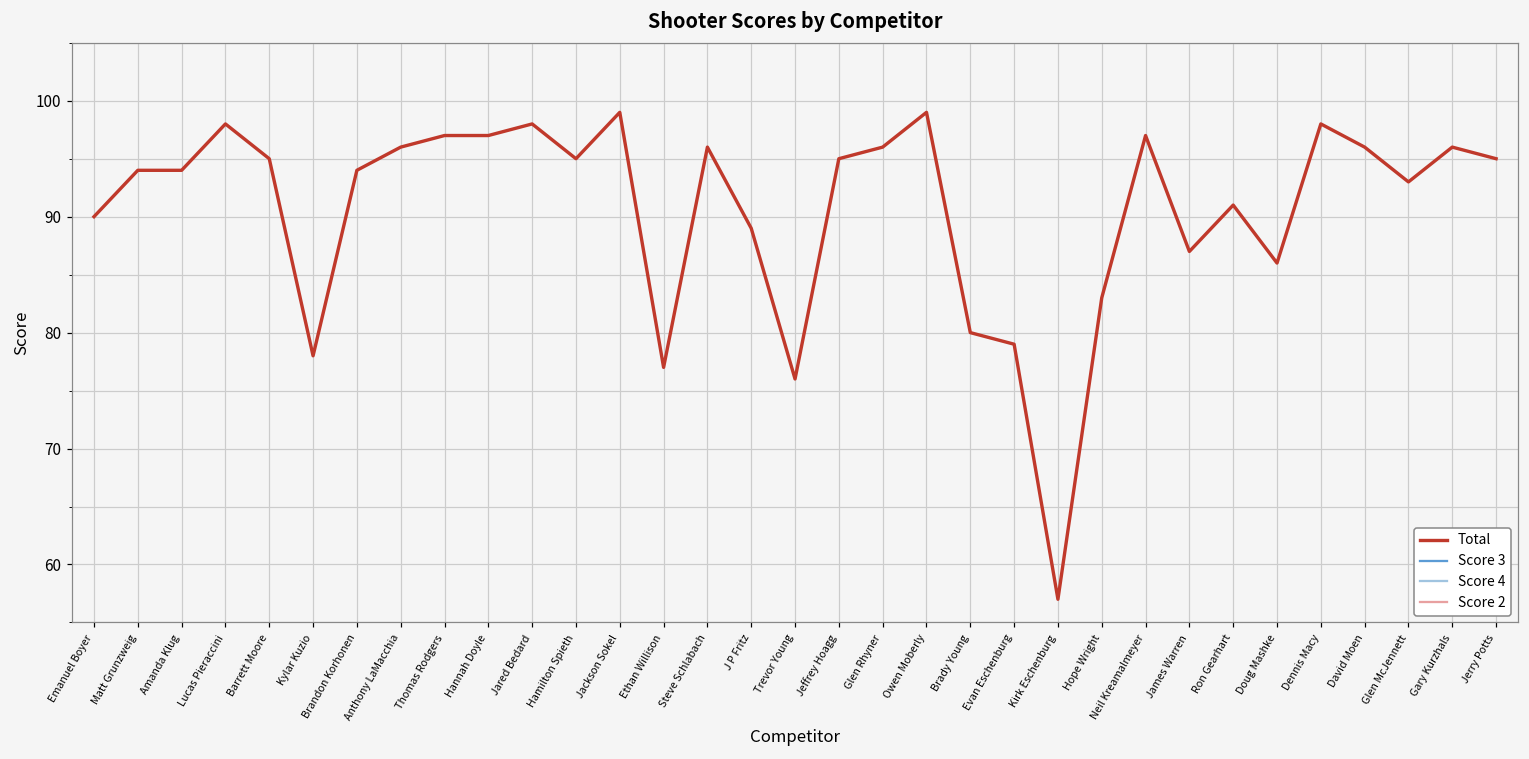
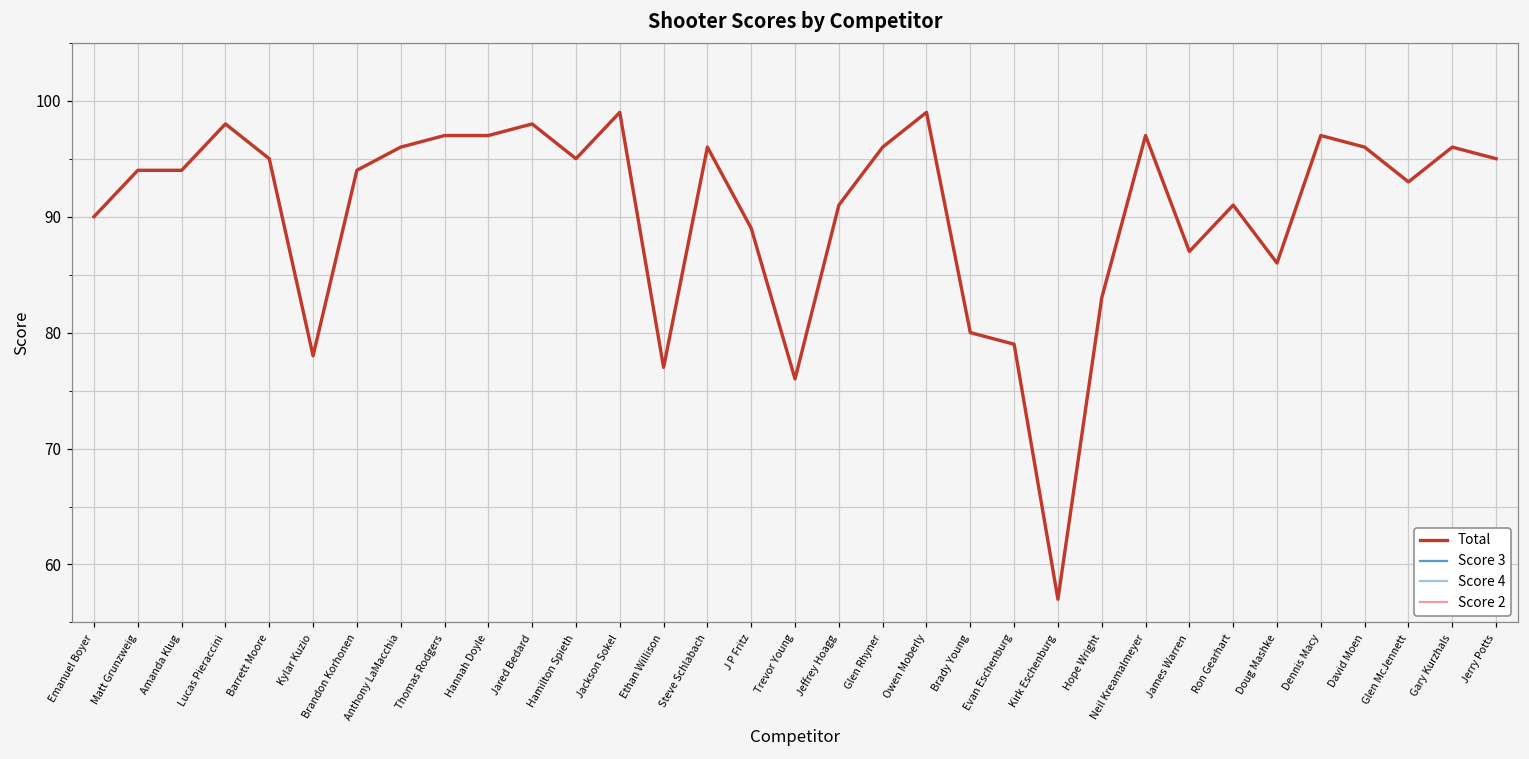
Total, Jeffrey Hoagg: 95 -> 91
Total, Dennis Macy: 98 -> 97
